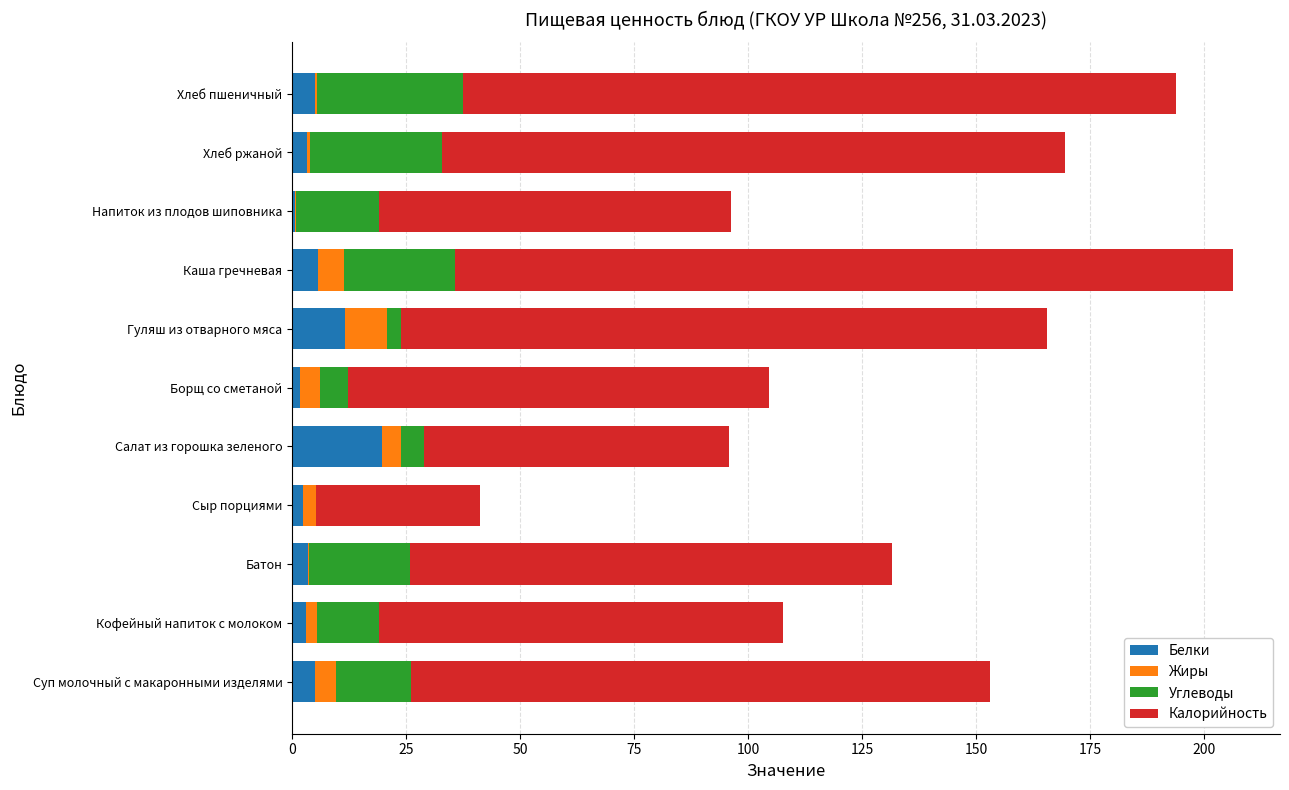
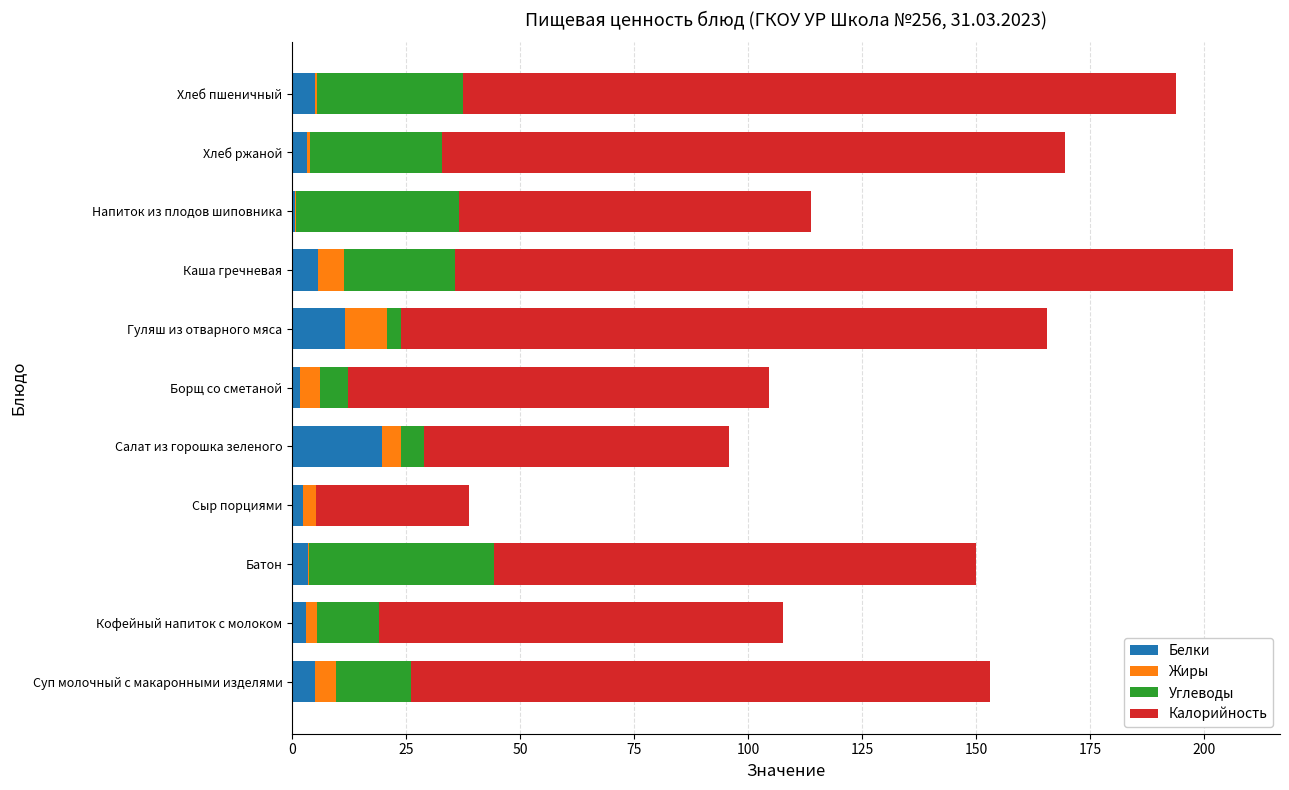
Углеводы, Напиток из плодов шиповника: 18 -> 36
Калорийность, Сыр порциями: 36 -> 34
Углеводы, Батон: 22 -> 41
